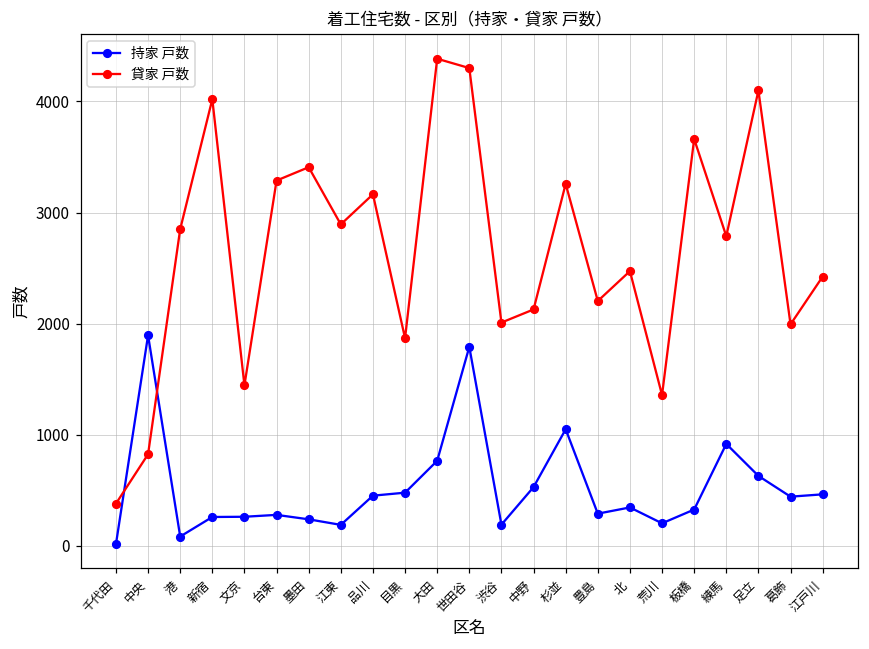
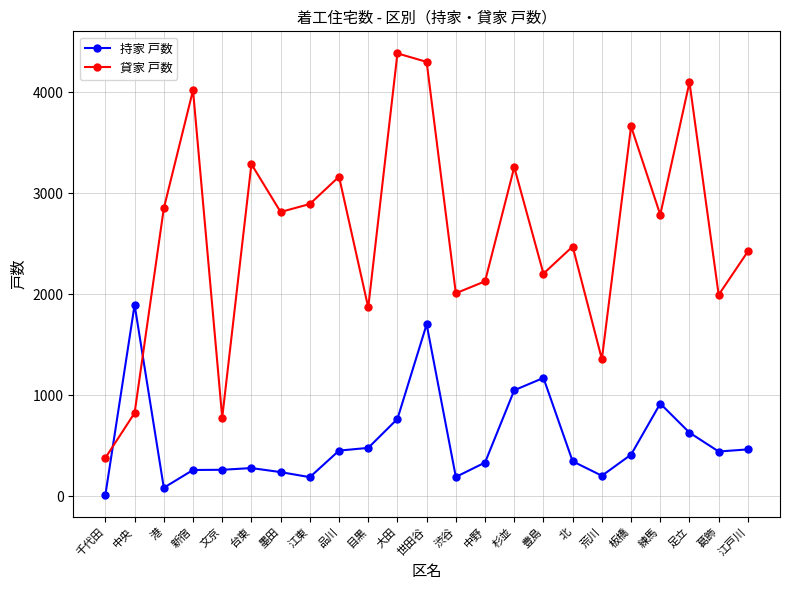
貸家 戸数, 文京: 1440 -> 780
貸家 戸数, 墨田: 3410 -> 2810
持家 戸数, 世田谷: 1790 -> 1700
持家 戸数, 中野: 530 -> 330
持家 戸数, 豊島: 290 -> 1170
持家 戸数, 板橋: 330 -> 410
